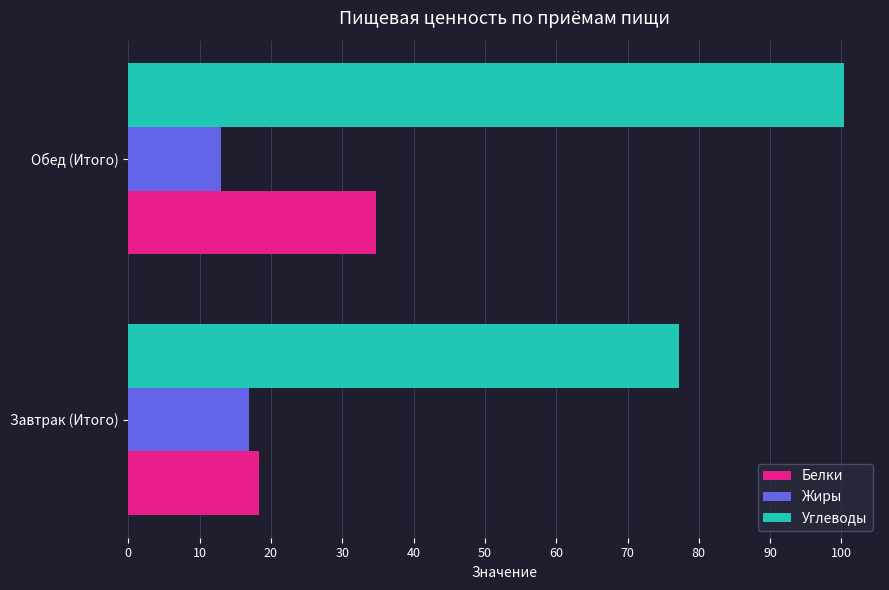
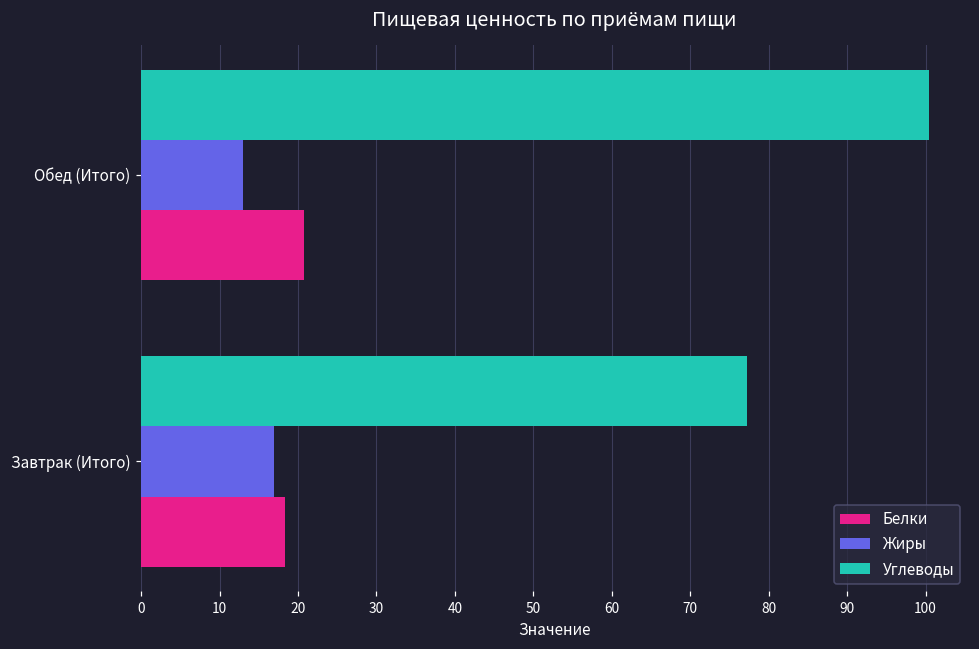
Белки, Обед (Итого): 35 -> 21
